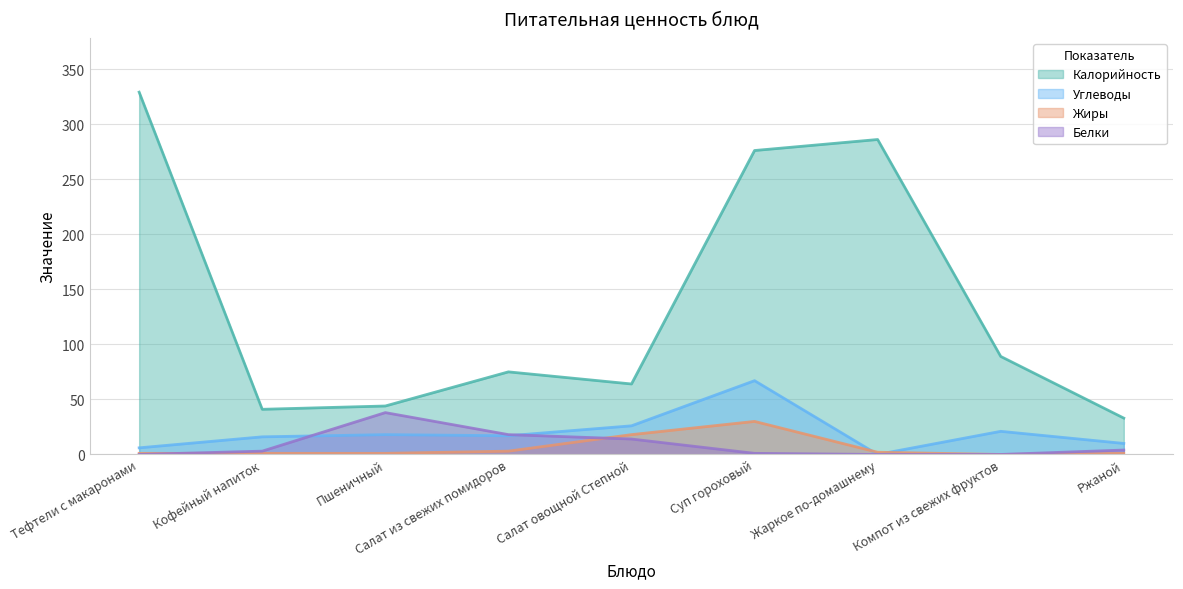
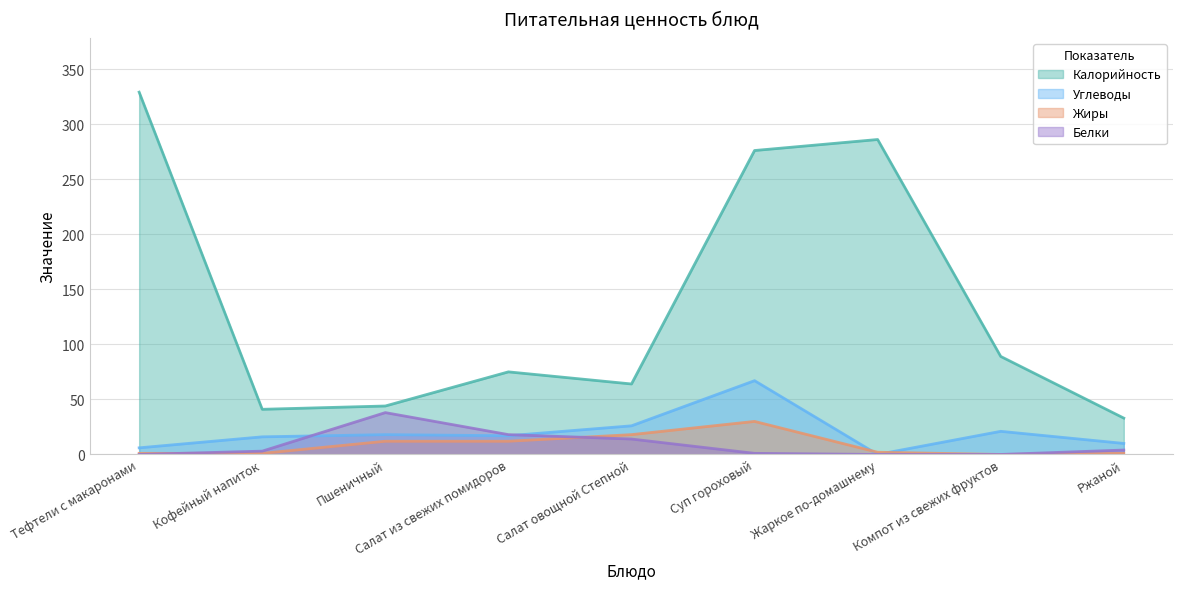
Жиры, Пшеничный: 1 -> 12
Жиры, Салат из свежих помидоров: 3 -> 12
